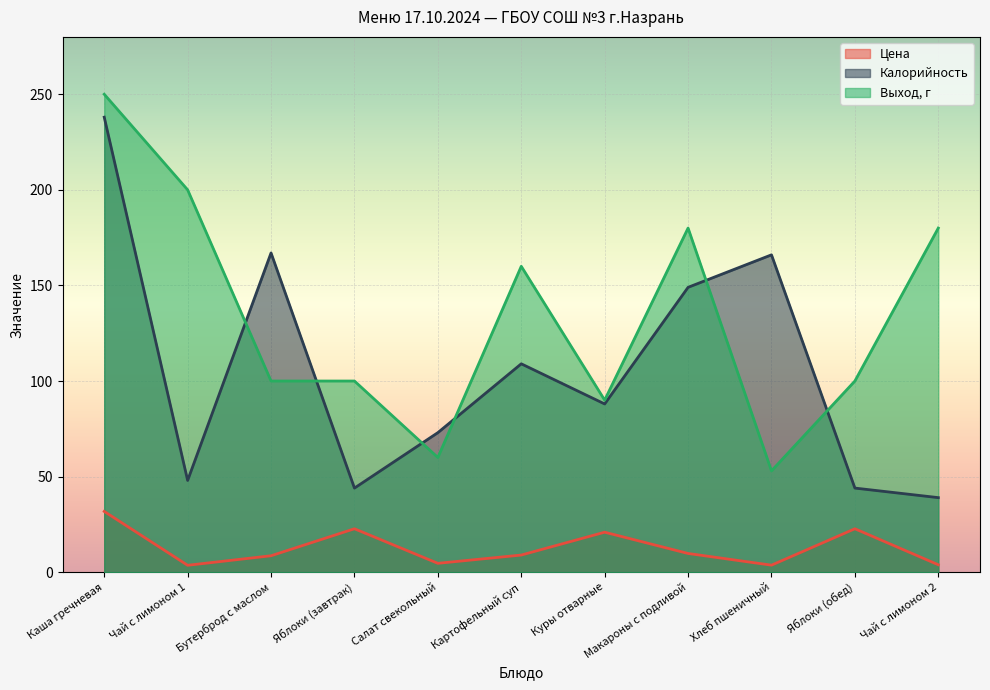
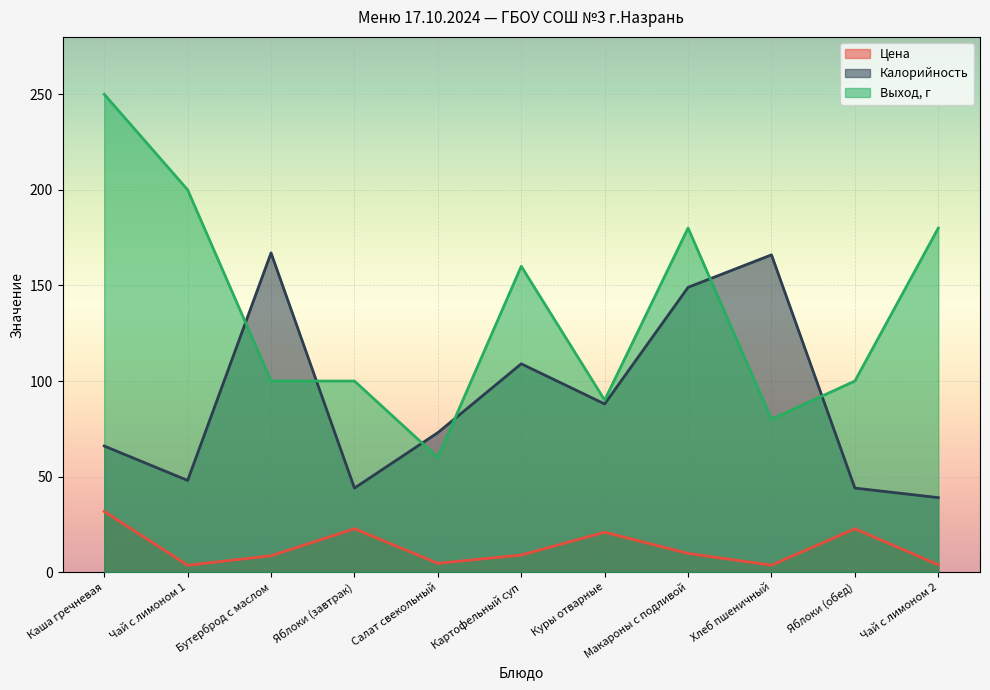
Калорийность, Каша гречневая: 238 -> 66
Выход, г, Хлеб пшеничный: 53 -> 80
